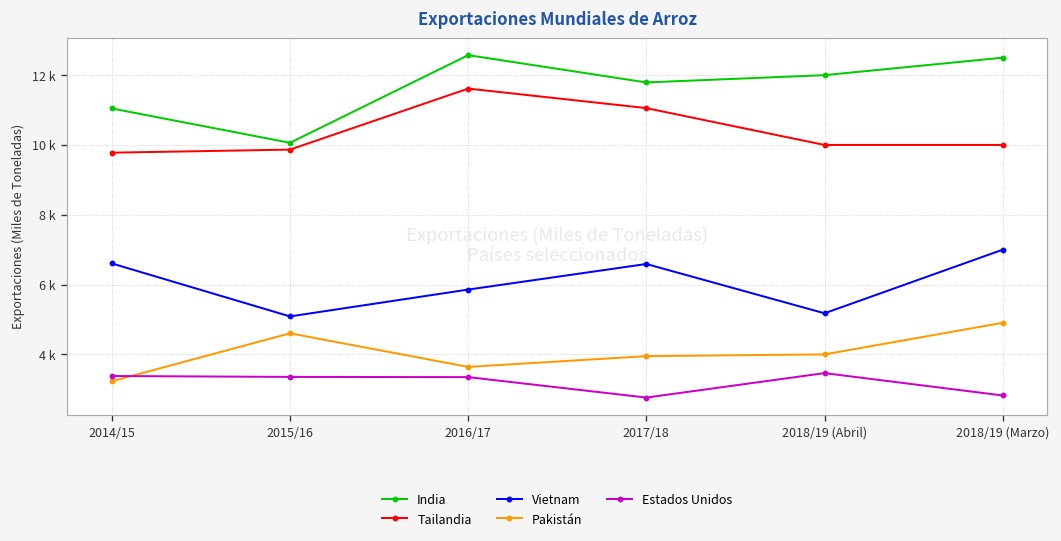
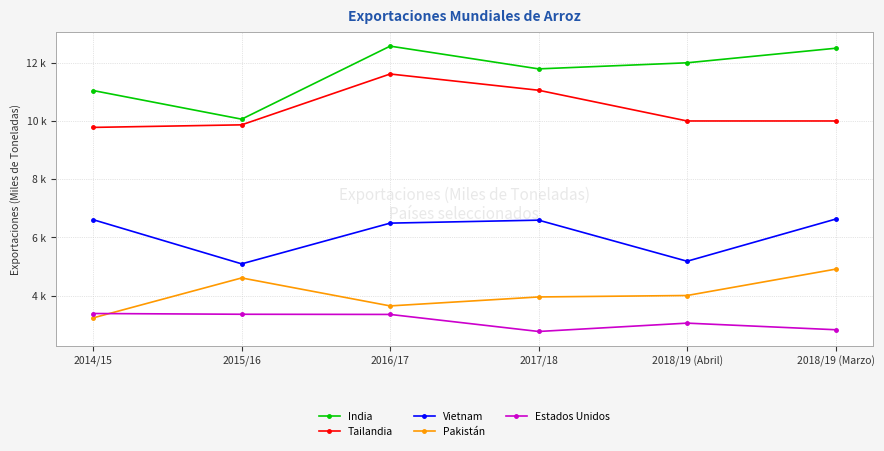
Vietnam, 2016/17: 5900 -> 6500
Estados Unidos, 2018/19 (Abril): 3500 -> 3100
Vietnam, 2018/19 (Marzo): 7000 -> 6600
